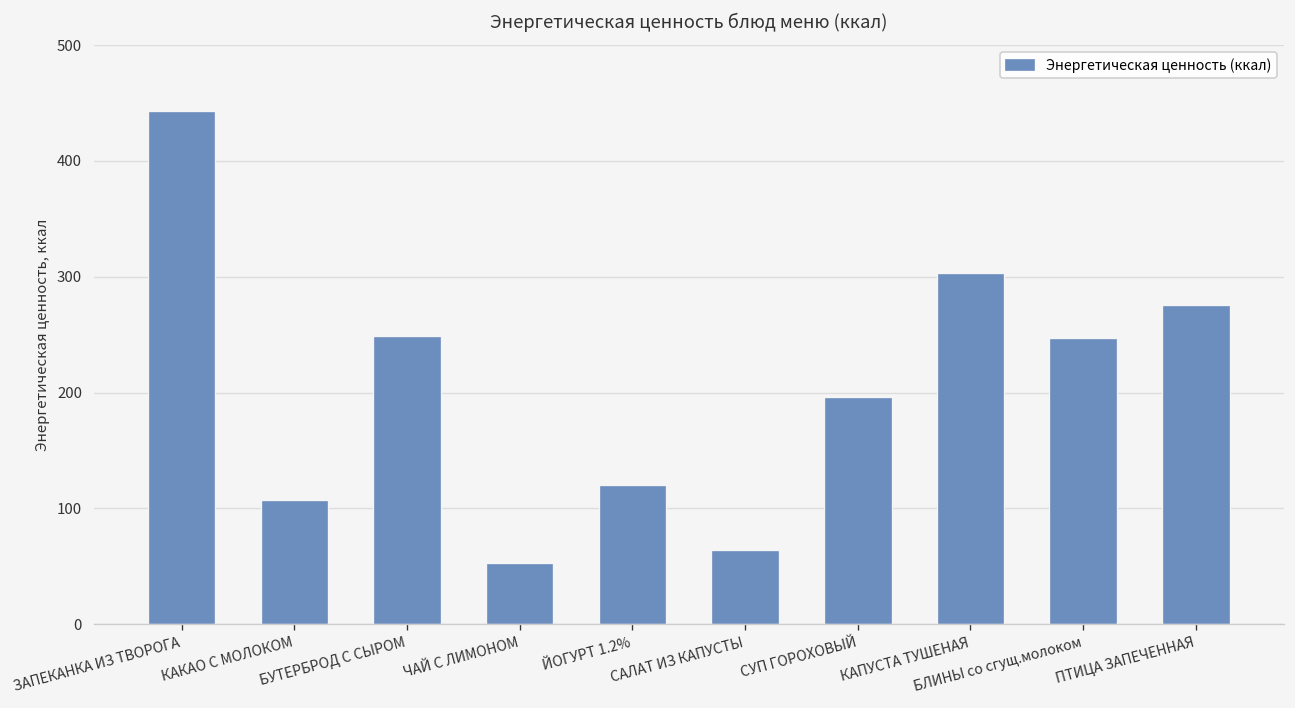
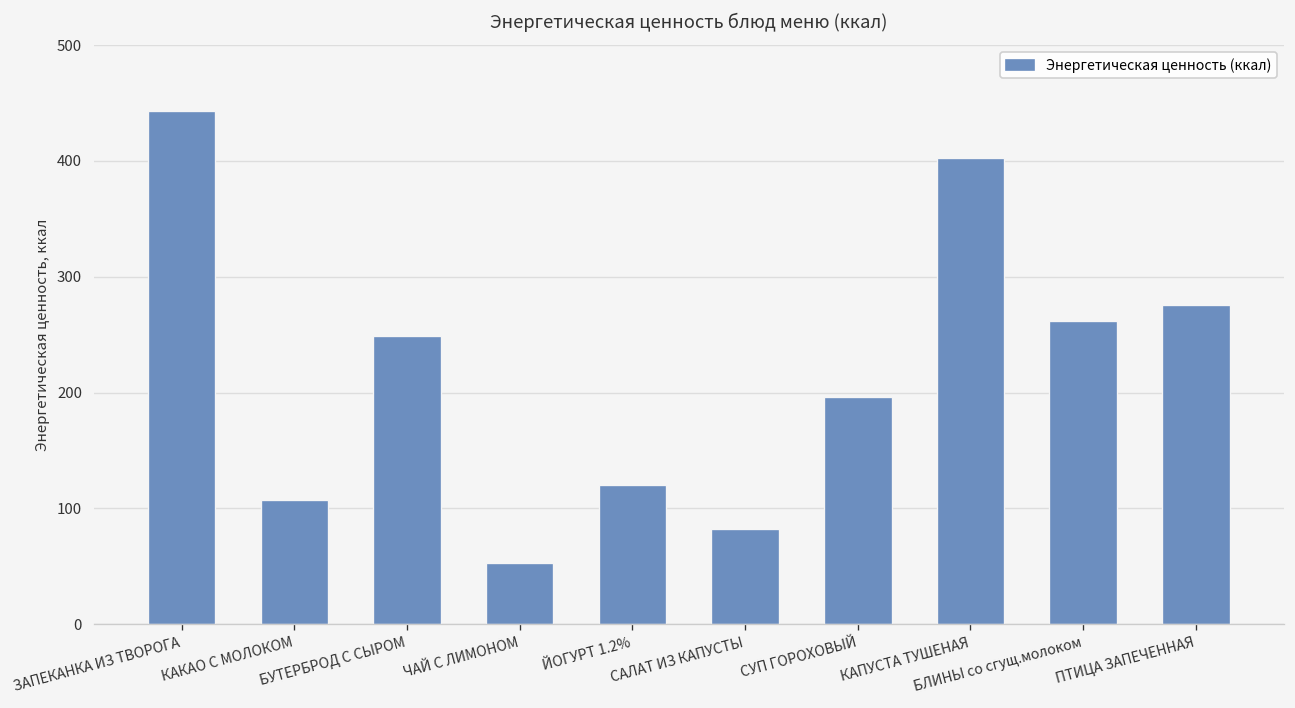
САЛАТ ИЗ КАПУСТЫ: 60 -> 80
КАПУСТА ТУШЕНАЯ: 300 -> 400
БЛИНЫ со сгущ.молоком: 250 -> 260
